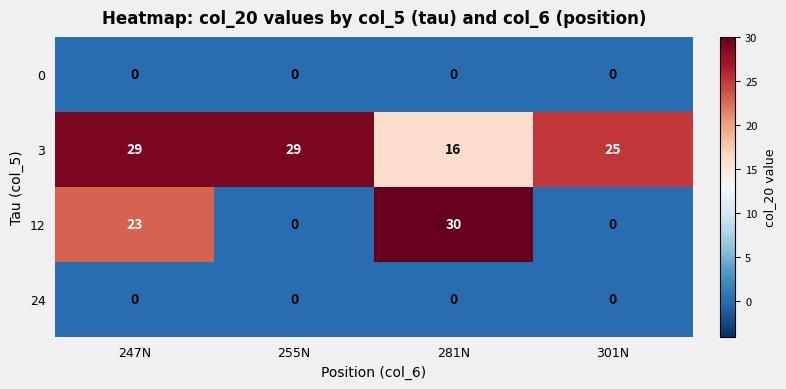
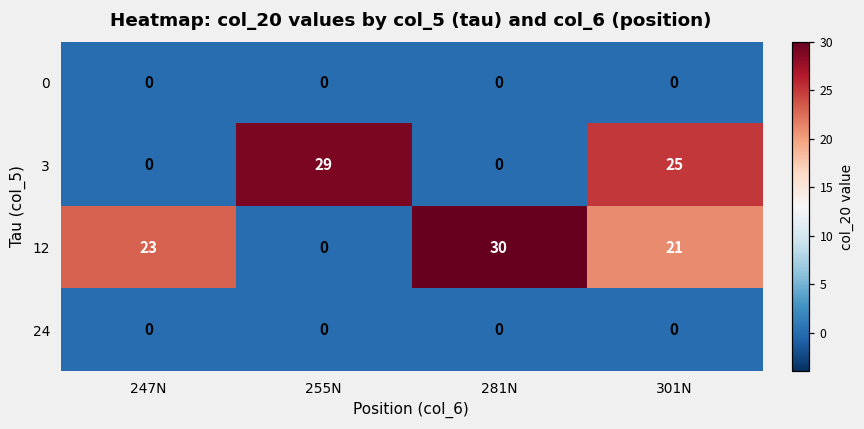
3, 247N: 29 -> 0
3, 281N: 16 -> 0
12, 301N: 0 -> 21
